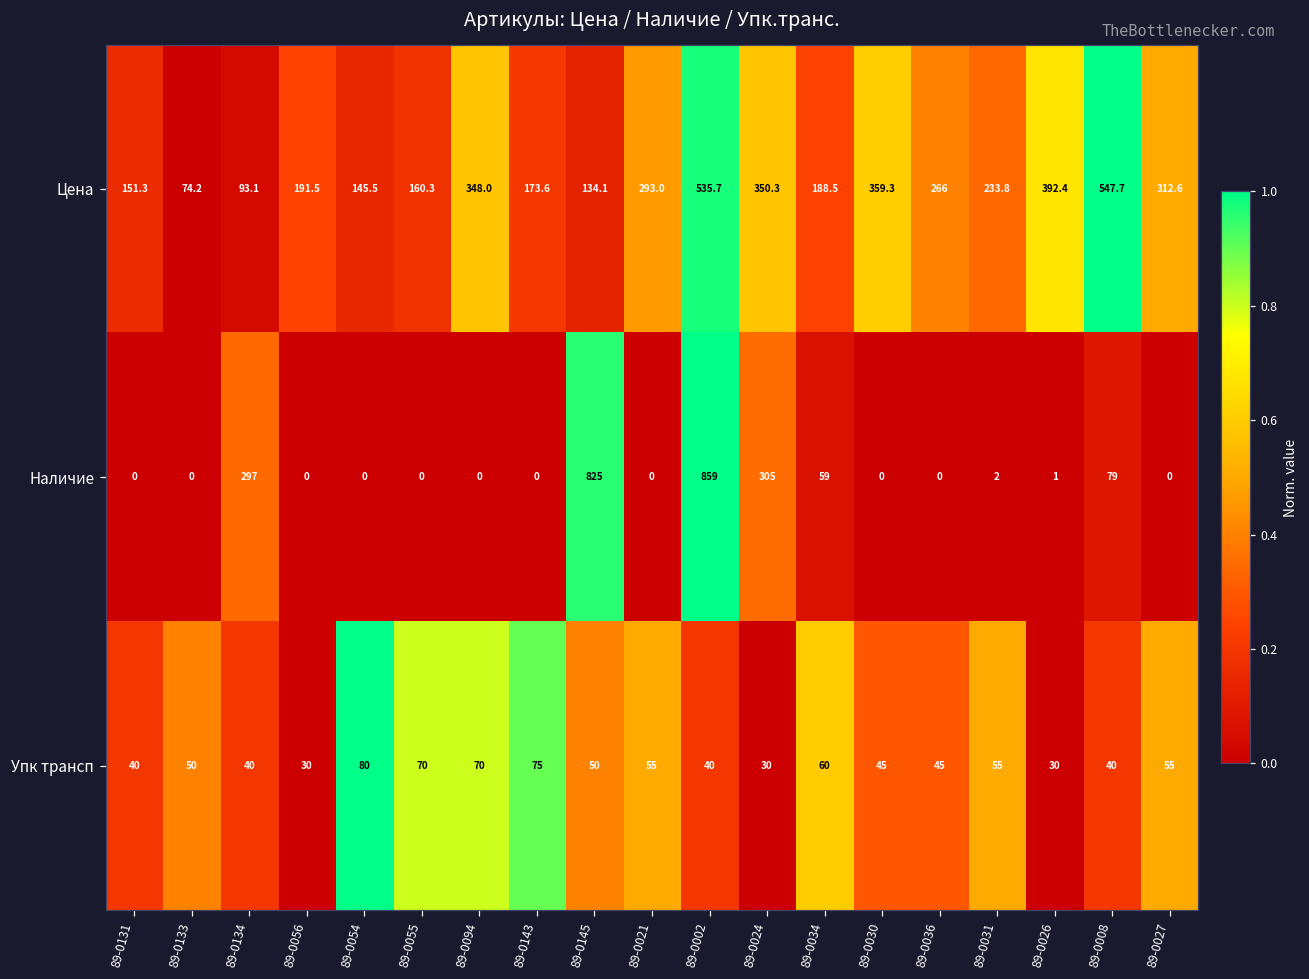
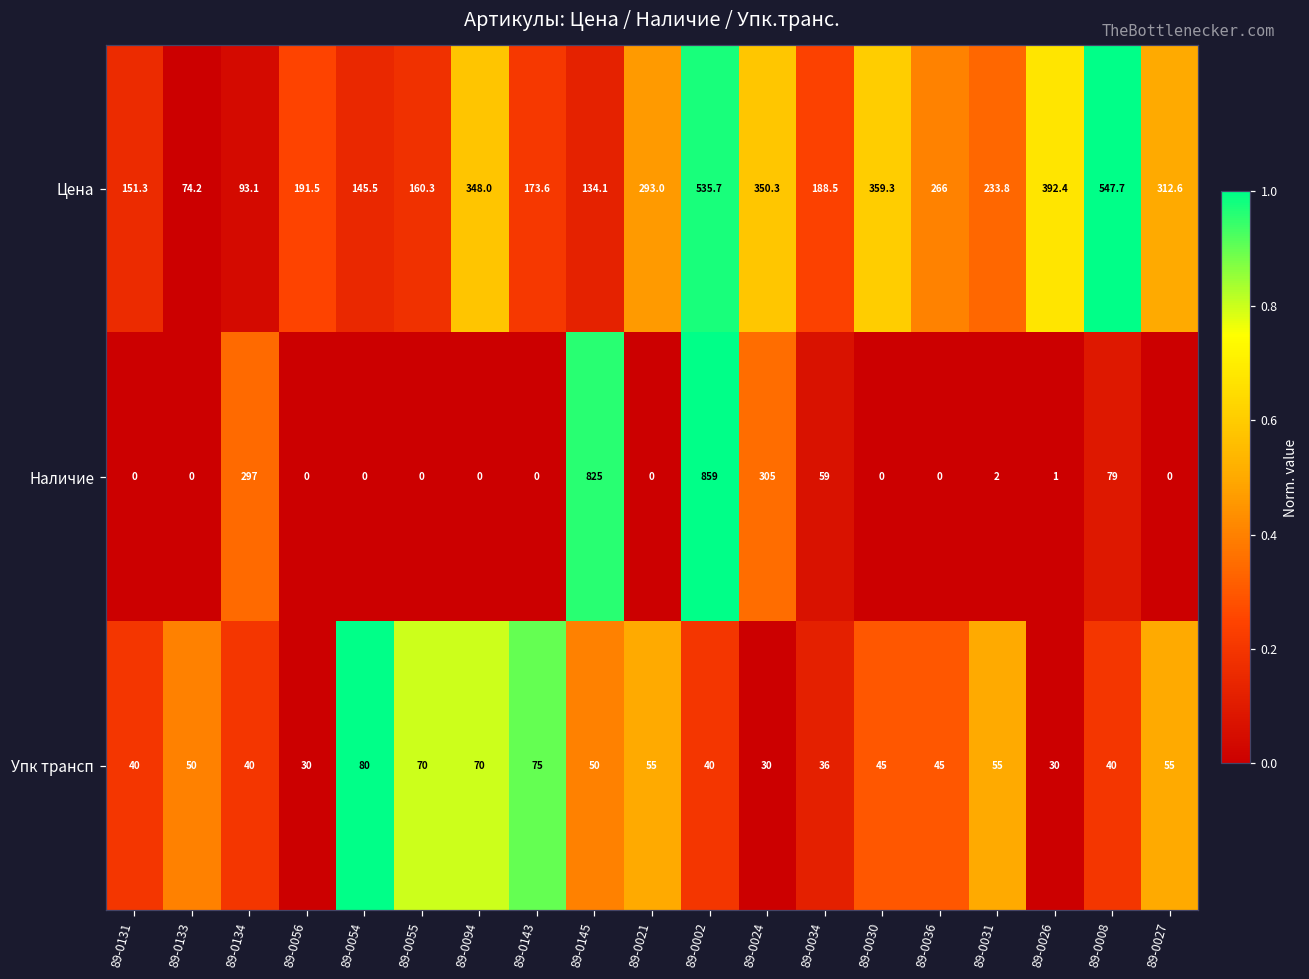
Упк трансп, 89-0034: 60 -> 36
